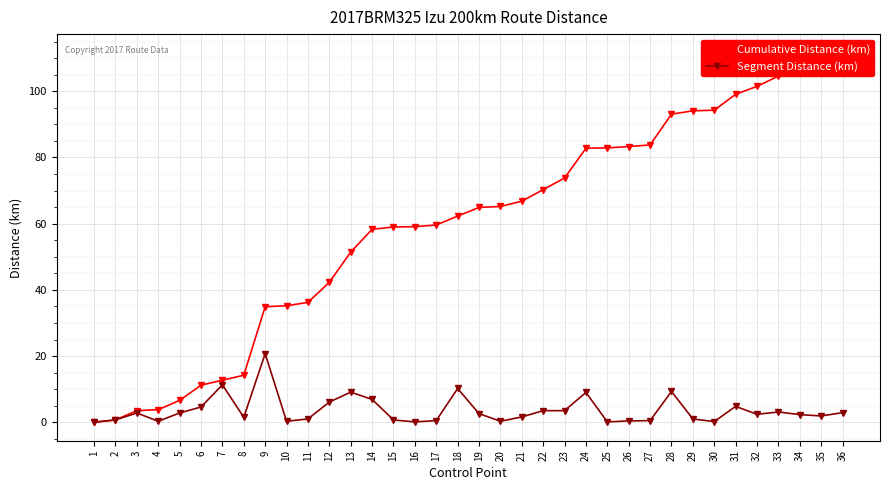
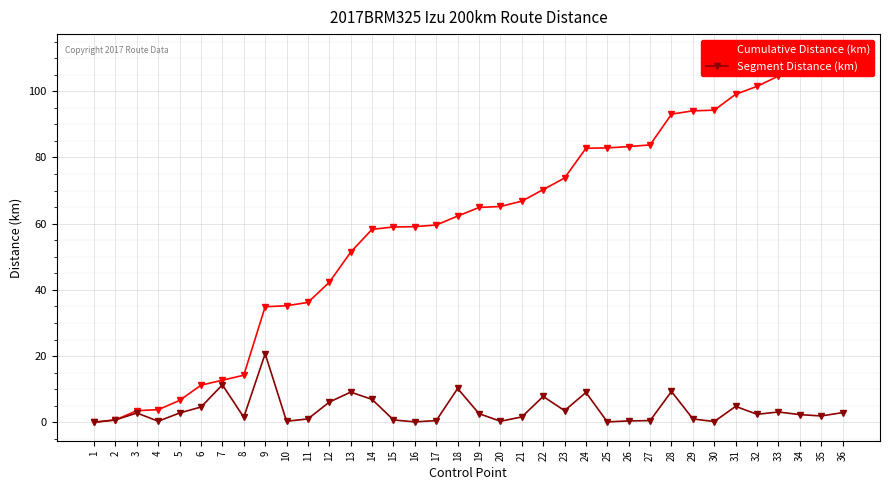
Segment Distance (km), 22: 4 -> 8
